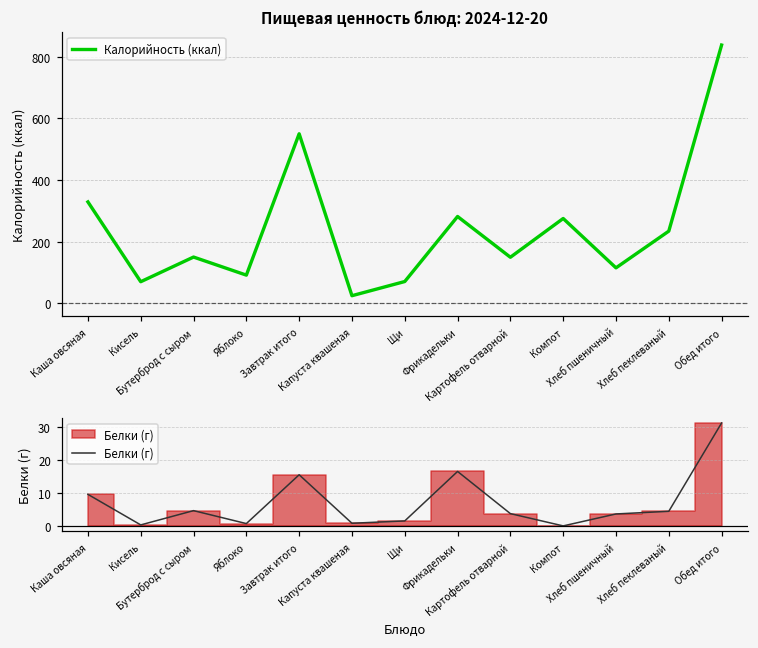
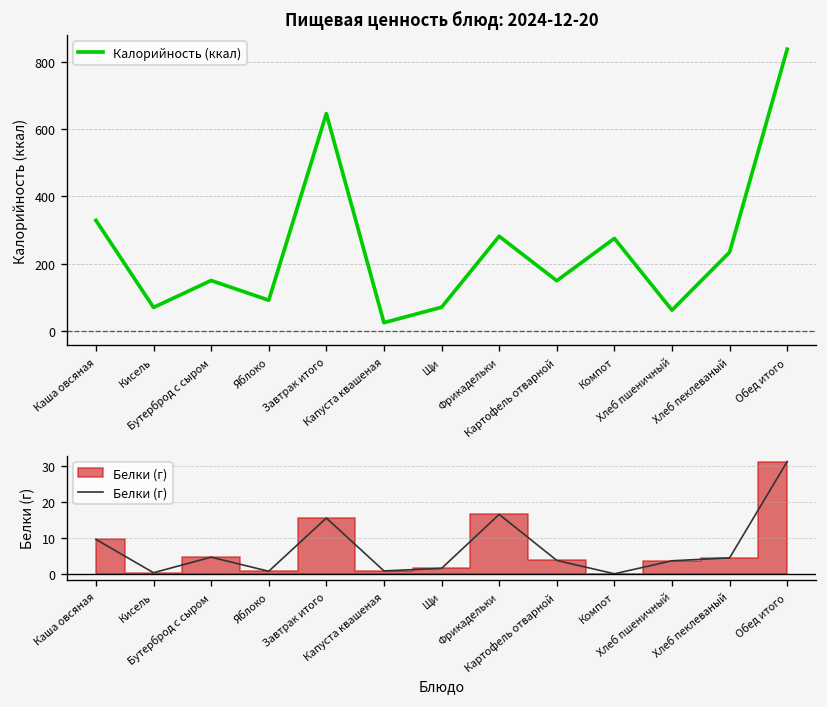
Пищевая ценность блюд: 2024-12-20, Завтрак итого: 550 -> 650
Пищевая ценность блюд: 2024-12-20, Хлеб пшеничный: 110 -> 60
